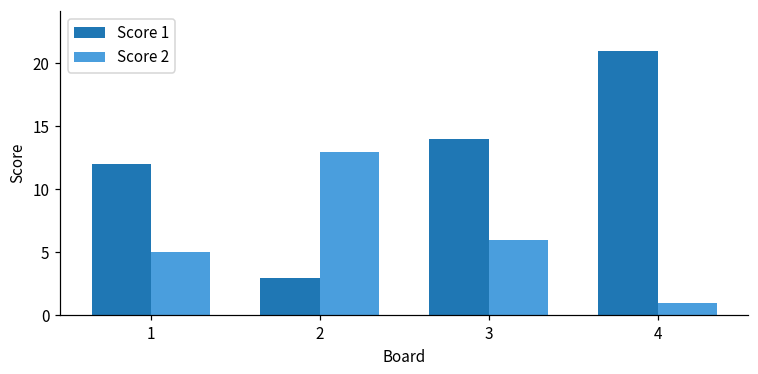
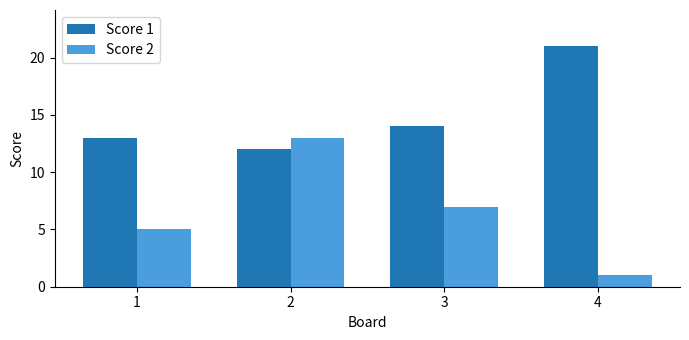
Score 1, 1: 12 -> 13
Score 1, 2: 3 -> 12
Score 2, 3: 6 -> 7
